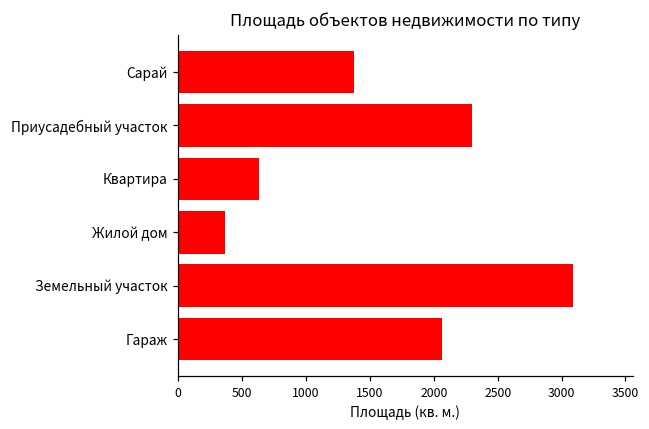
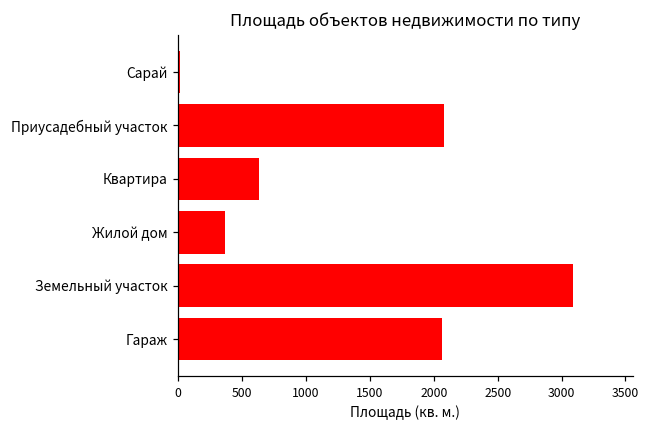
Сарай: 1370 -> 20
Приусадебный участок: 2300 -> 2080
